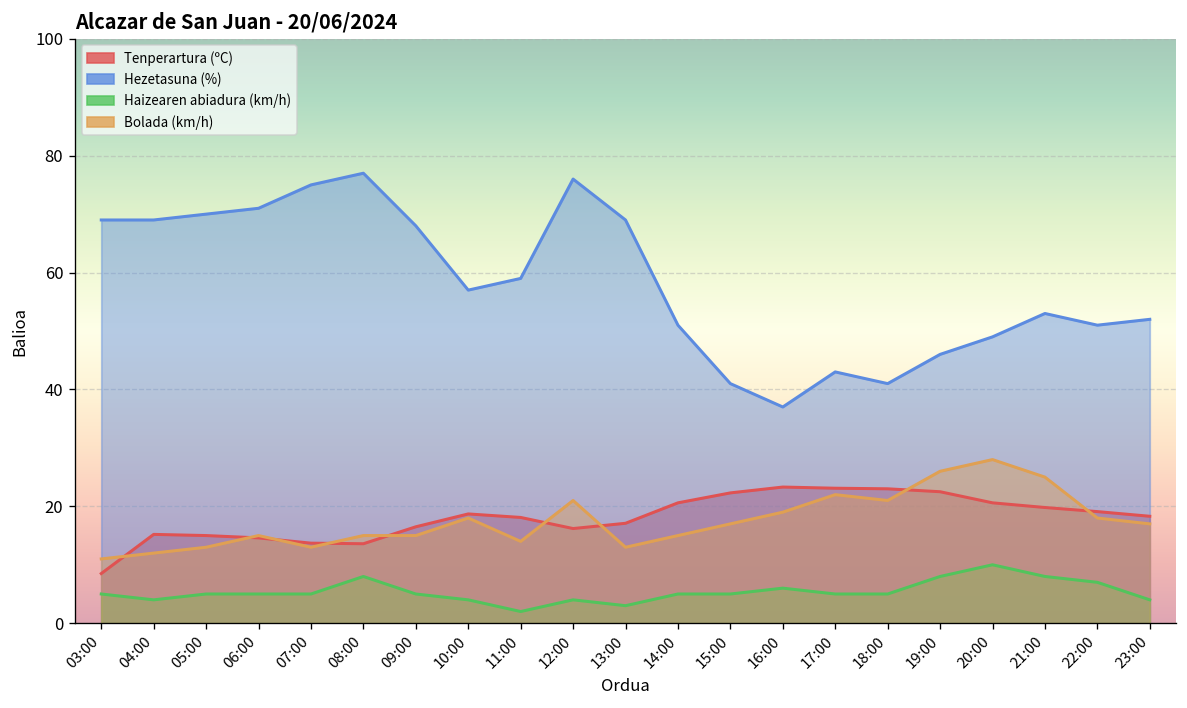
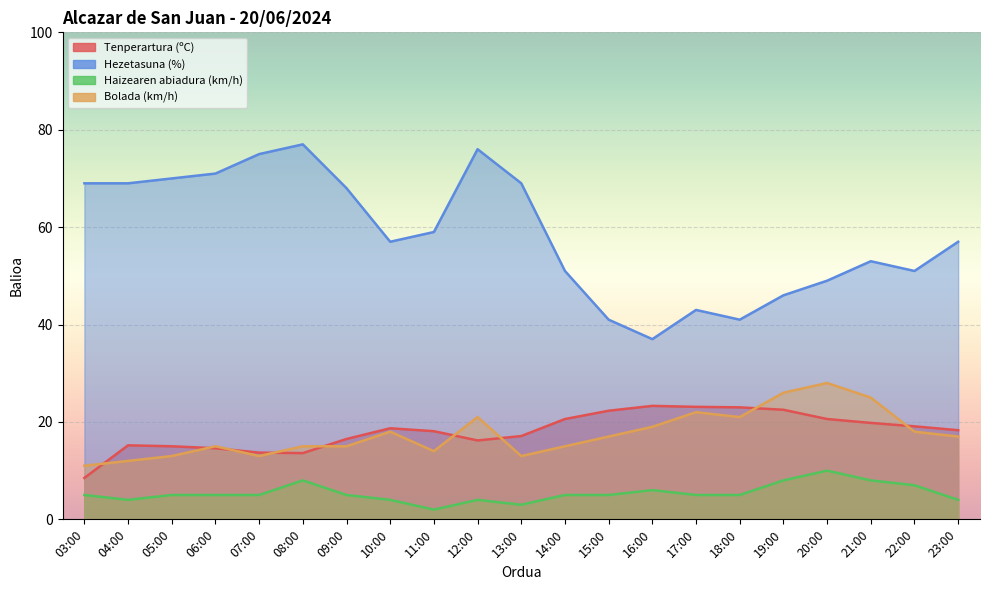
Hezetasuna (%), 23:00: 52 -> 57
